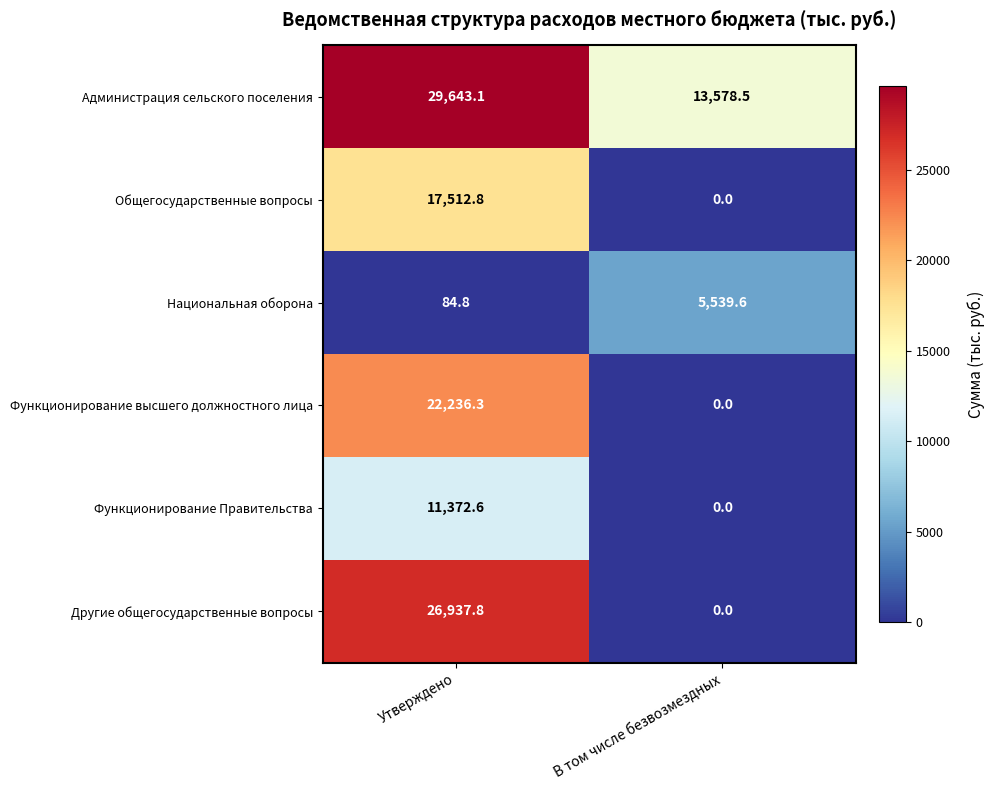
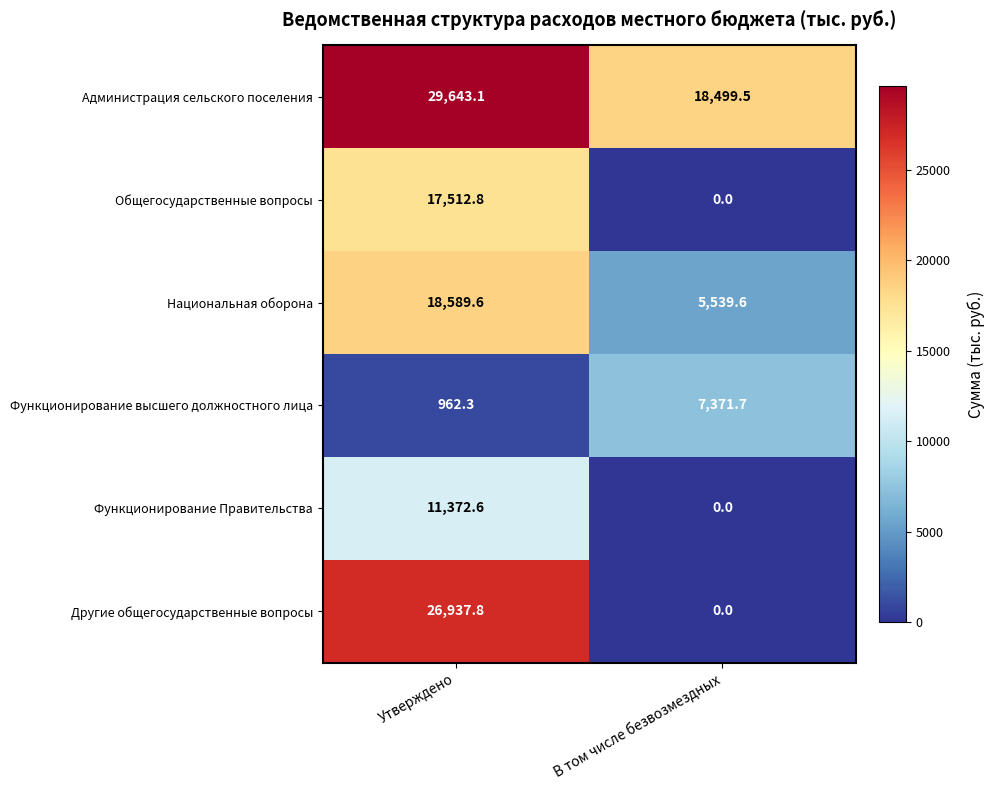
Администрация сельского поселения, В том числе безвозмездных: 13,578.5 -> 18,499.5
Национальная оборона, Утверждено: 84.8 -> 18,589.6
Функционирование высшего должностного лица, Утверждено: 22,236.3 -> 962.3
Функционирование высшего должностного лица, В том числе безвозмездных: 0.0 -> 7,371.7
